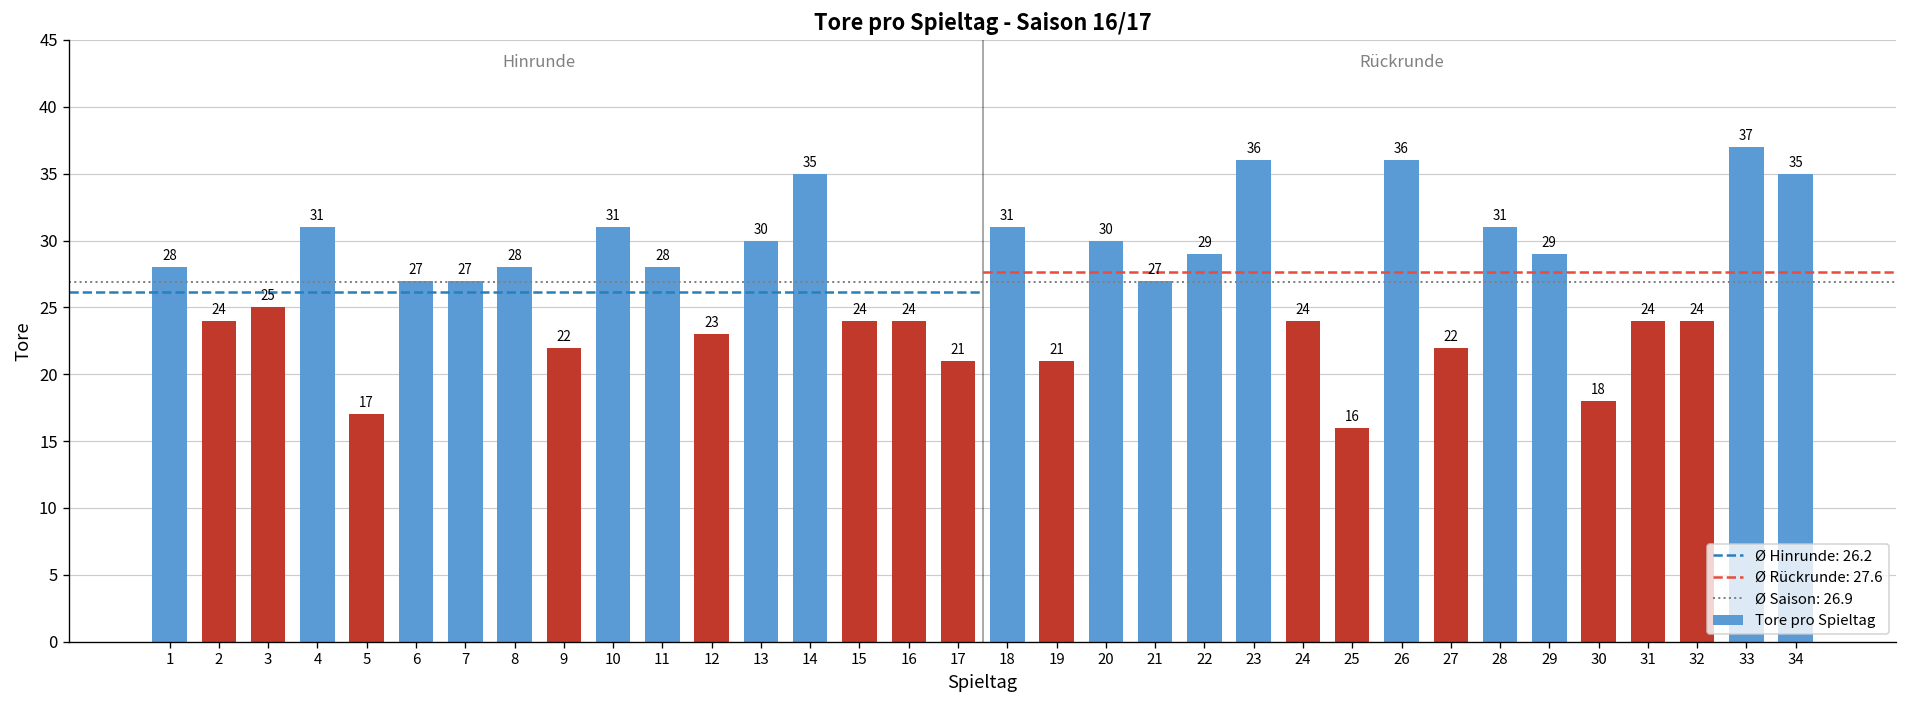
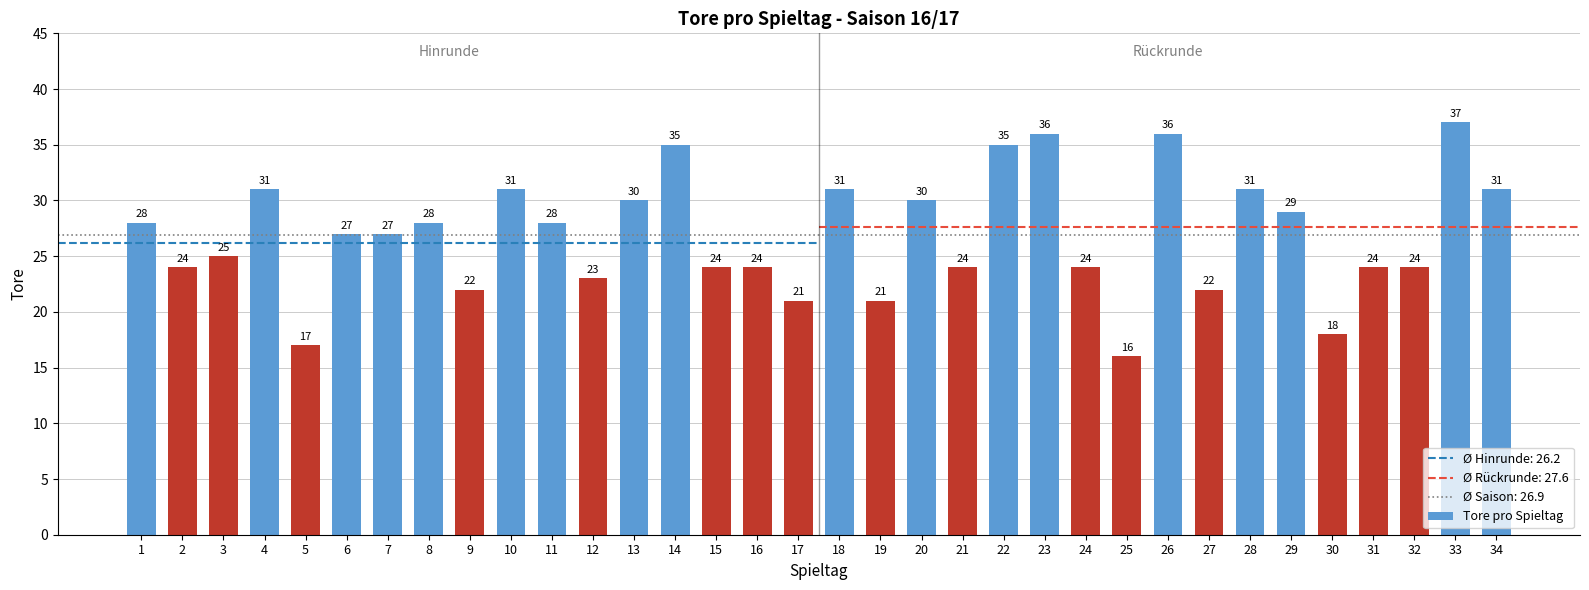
21: 27 -> 24
22: 29 -> 35
34: 35 -> 31
